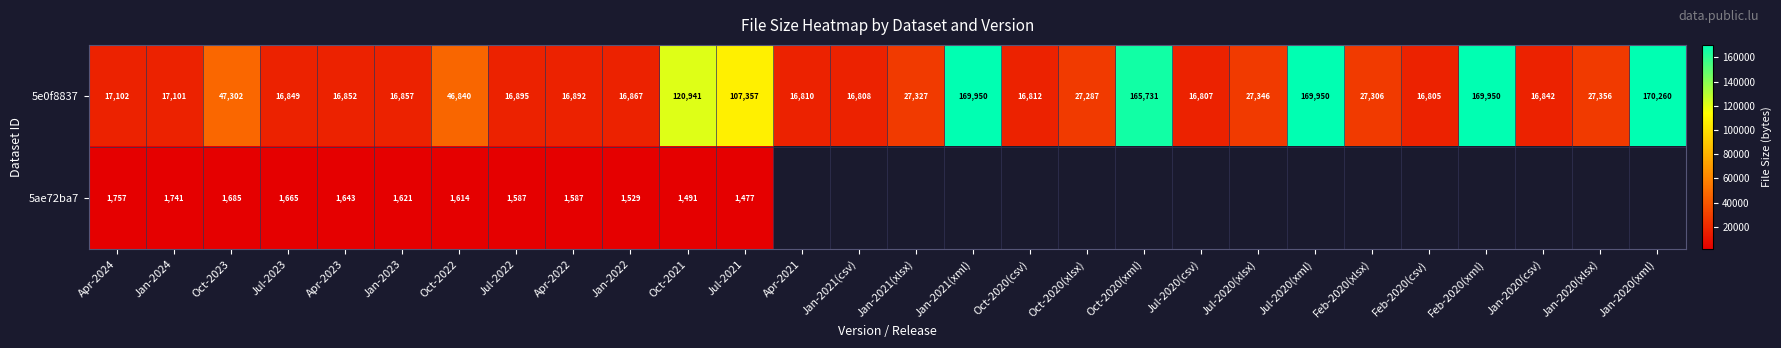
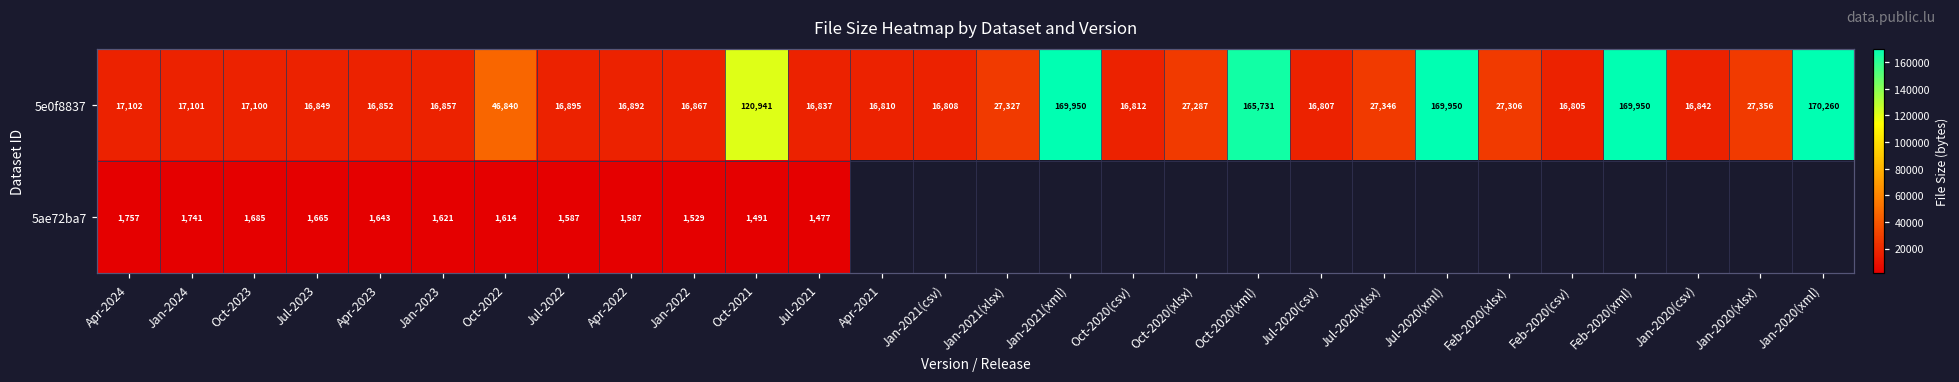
5e0f8837, Oct-2023: 47,302 -> 17,100
5e0f8837, Jul-2021: 107,357 -> 16,837
